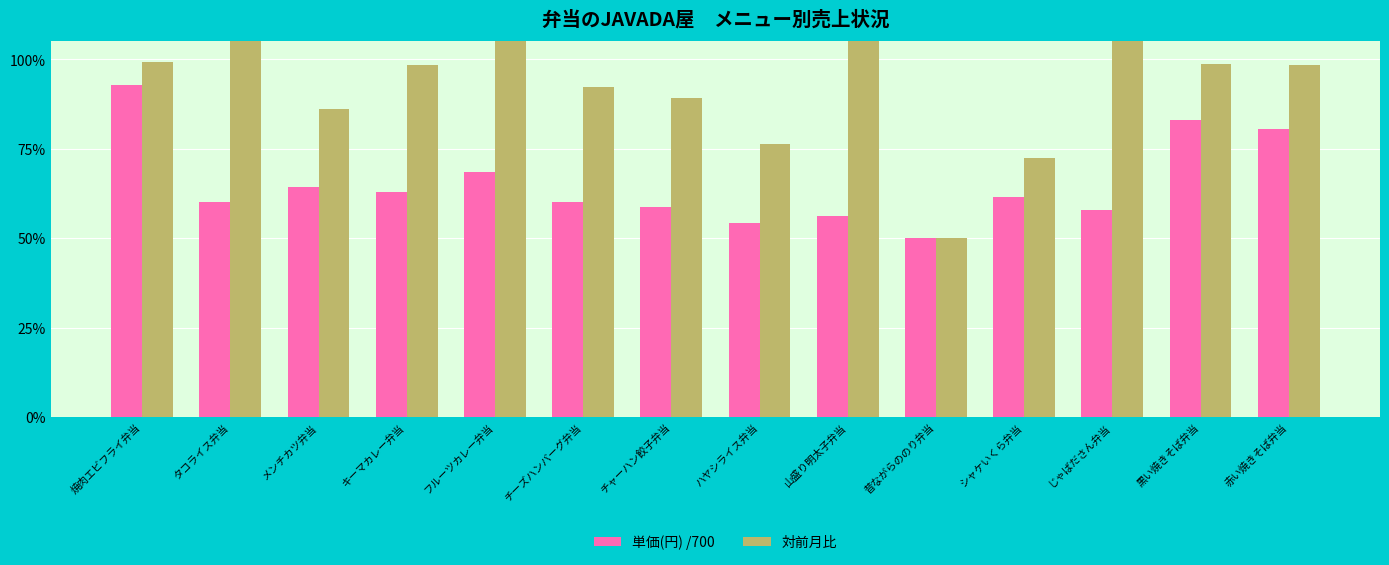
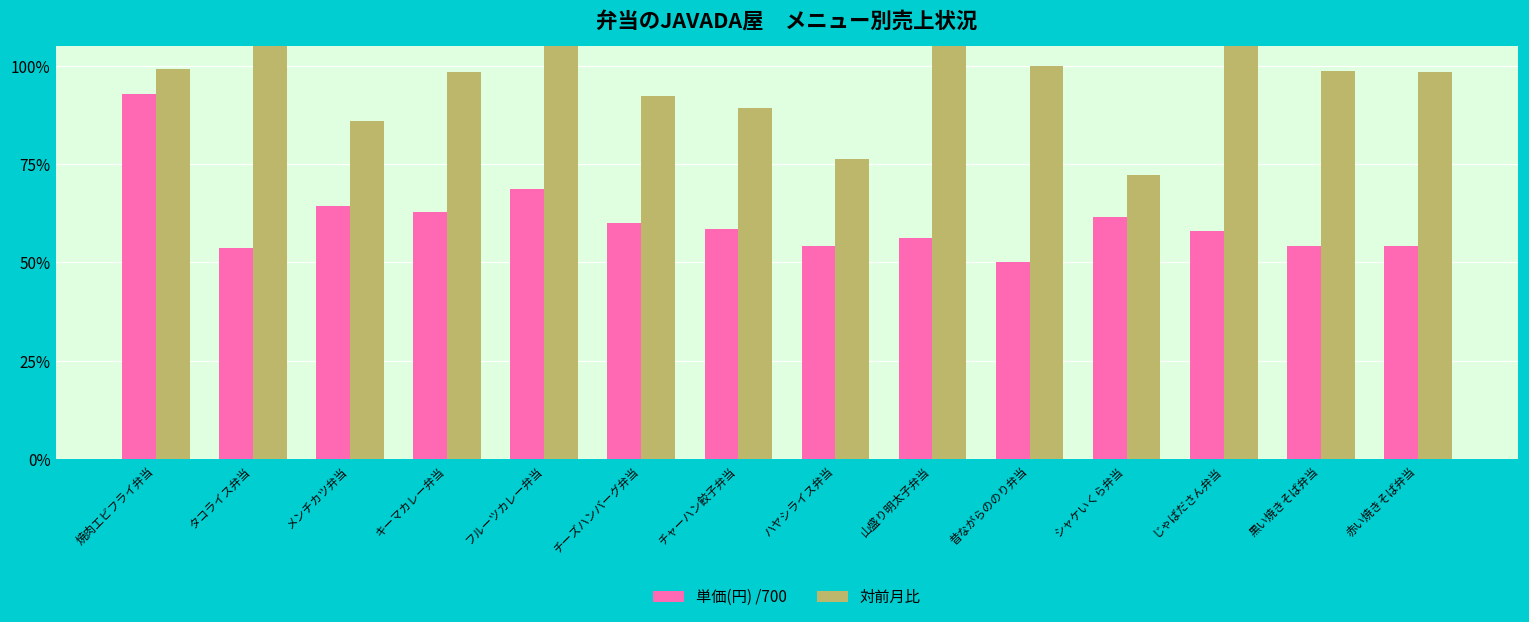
単価(円) /700, タコライス弁当: 60% -> 54%
対前月比, 昔ながらののり弁当: 50% -> 100%
単価(円) /700, 黒い焼きそば弁当: 83% -> 54%
単価(円) /700, 赤い焼きそば弁当: 81% -> 54%
